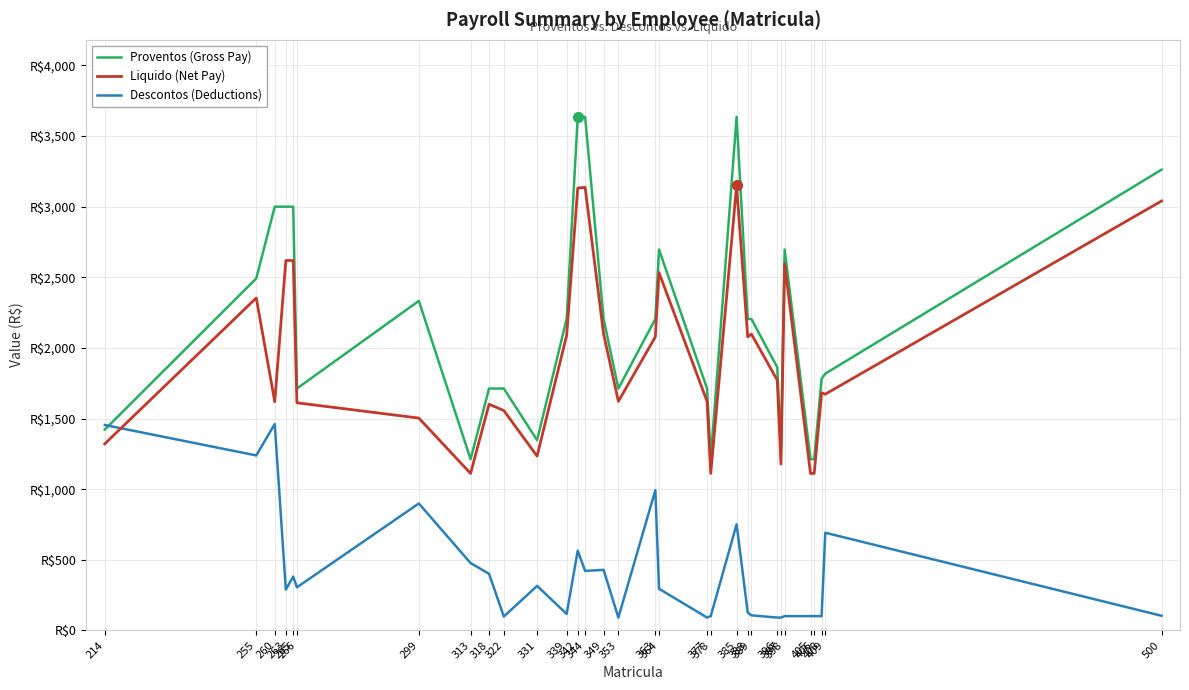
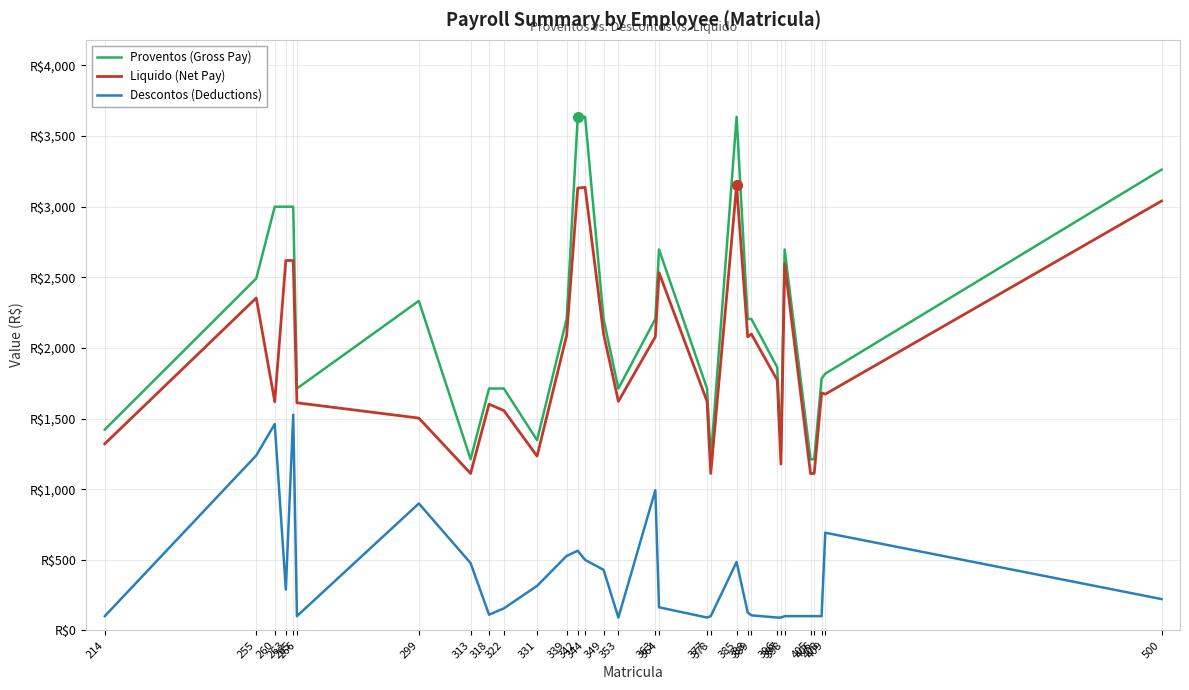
Descontos (Deductions), 214: R$1,450 -> R$100
Descontos (Deductions), 265: R$380 -> R$1,530
Descontos (Deductions), 266: R$310 -> R$100
Descontos (Deductions), 318: R$400 -> R$110
Descontos (Deductions), 322: R$100 -> R$160
Descontos (Deductions), 339: R$120 -> R$530
Descontos (Deductions), 344: R$420 -> R$500
Descontos (Deductions), 364: R$290 -> R$160
Descontos (Deductions), 385: R$750 -> R$480
Descontos (Deductions), 500: R$100 -> R$220
